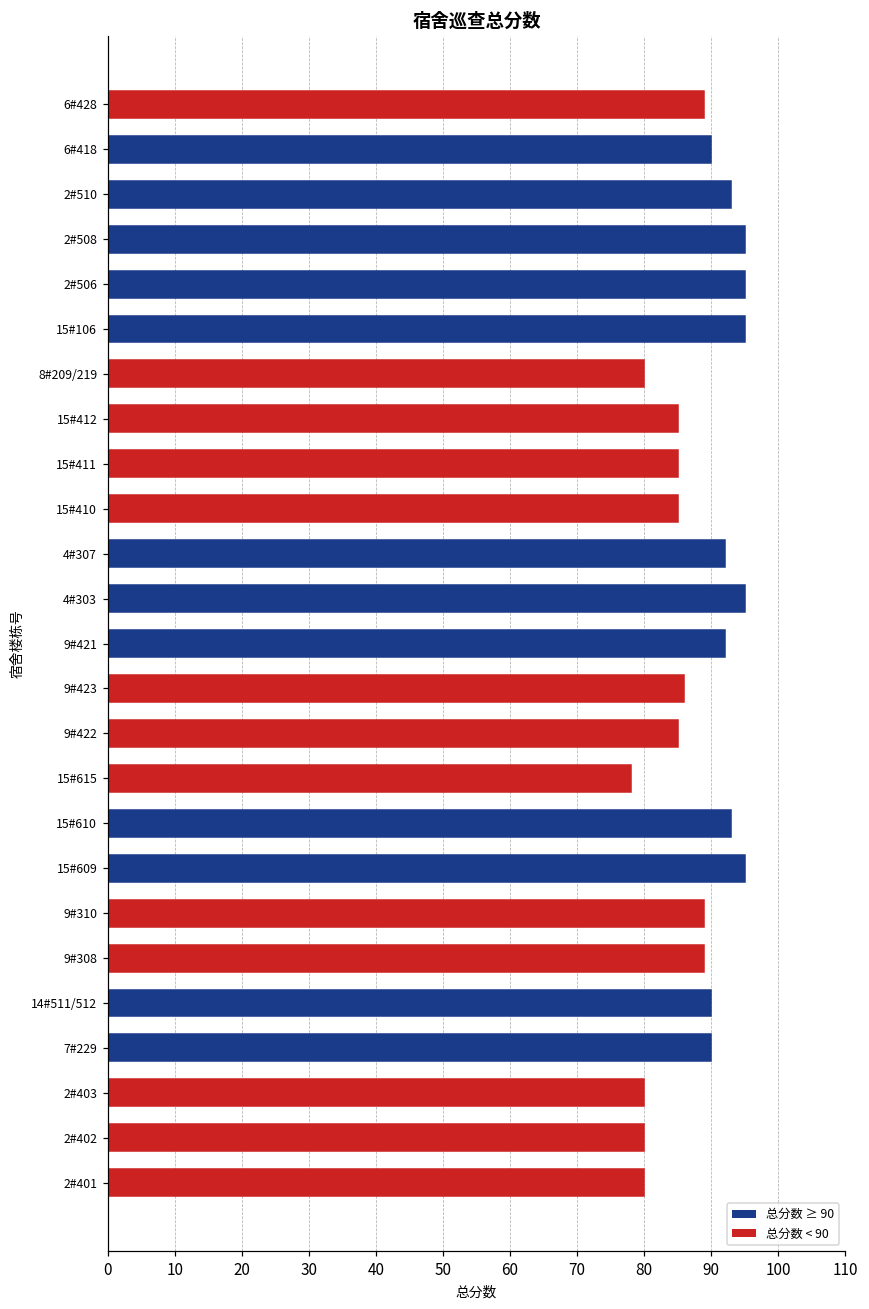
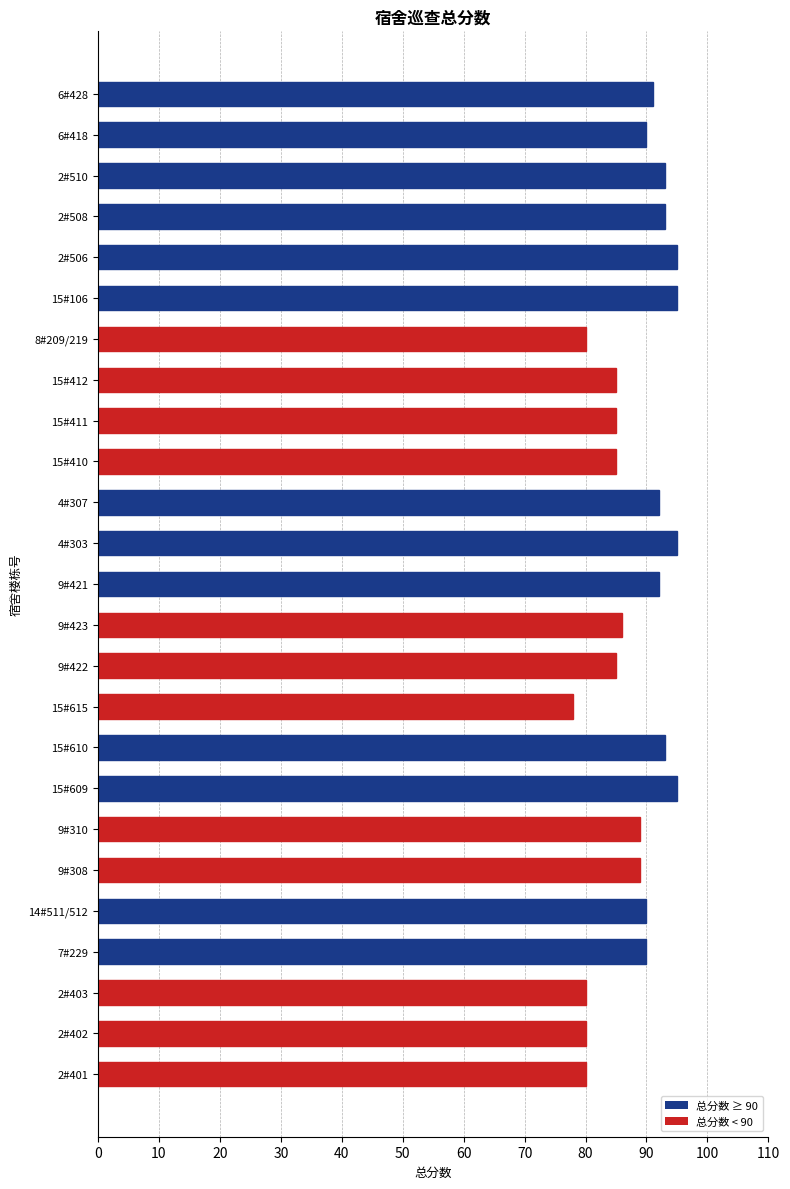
6#428: 89 -> 91
2#508: 95 -> 93
